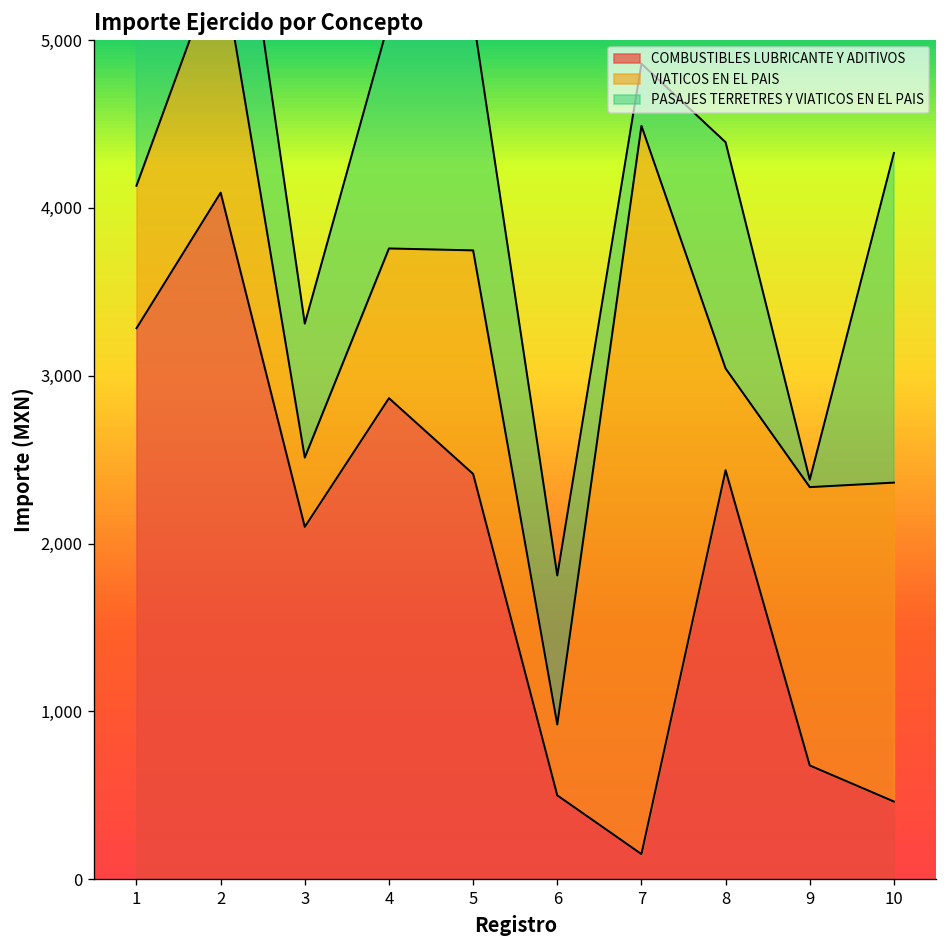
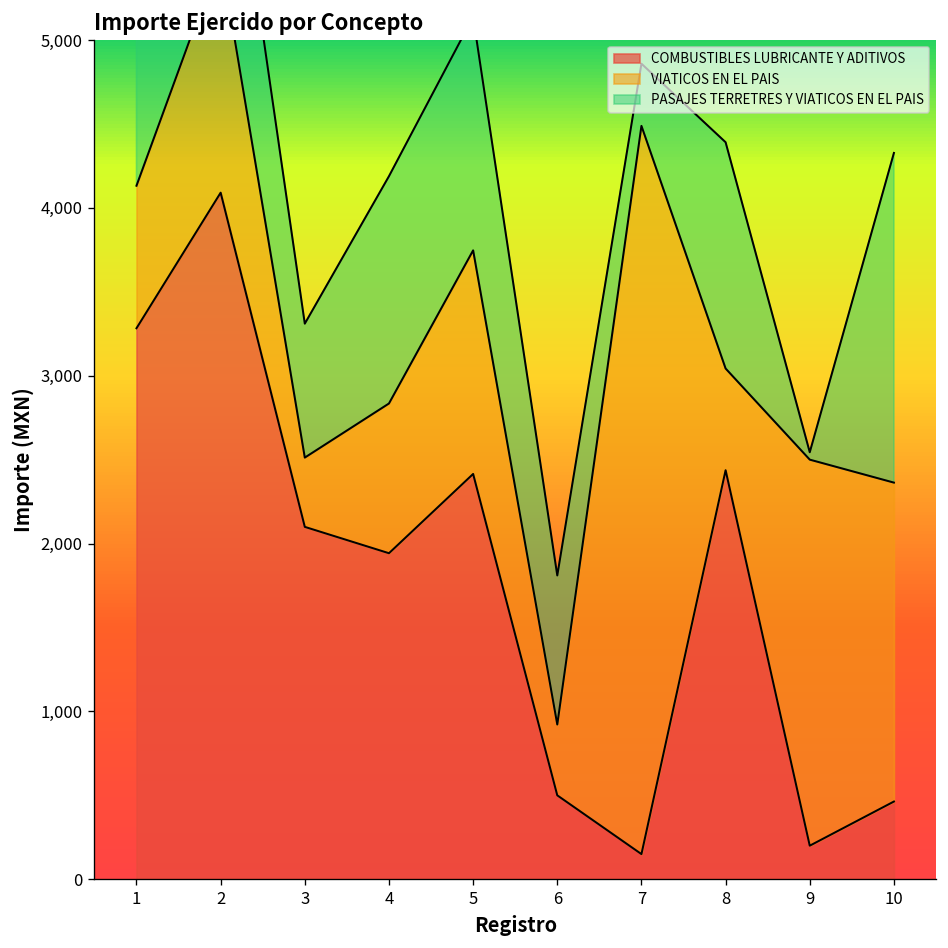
COMBUSTIBLES LUBRICANTE Y ADITIVOS, 4: 2,870 -> 1,940
COMBUSTIBLES LUBRICANTE Y ADITIVOS, 9: 680 -> 200
VIATICOS EN EL PAIS, 9: 1,660 -> 2,300
